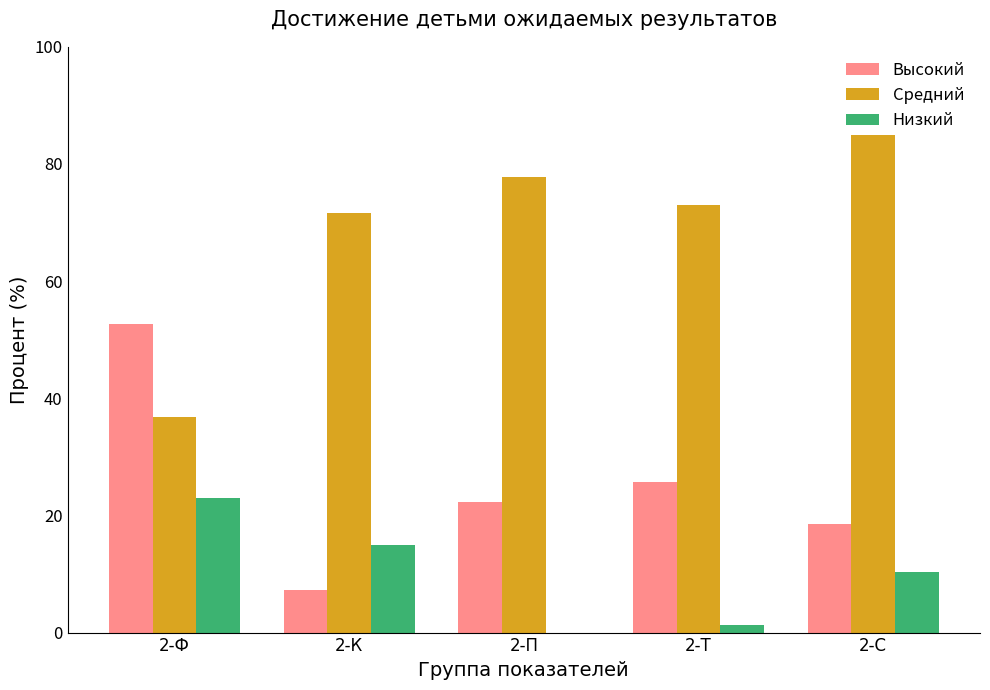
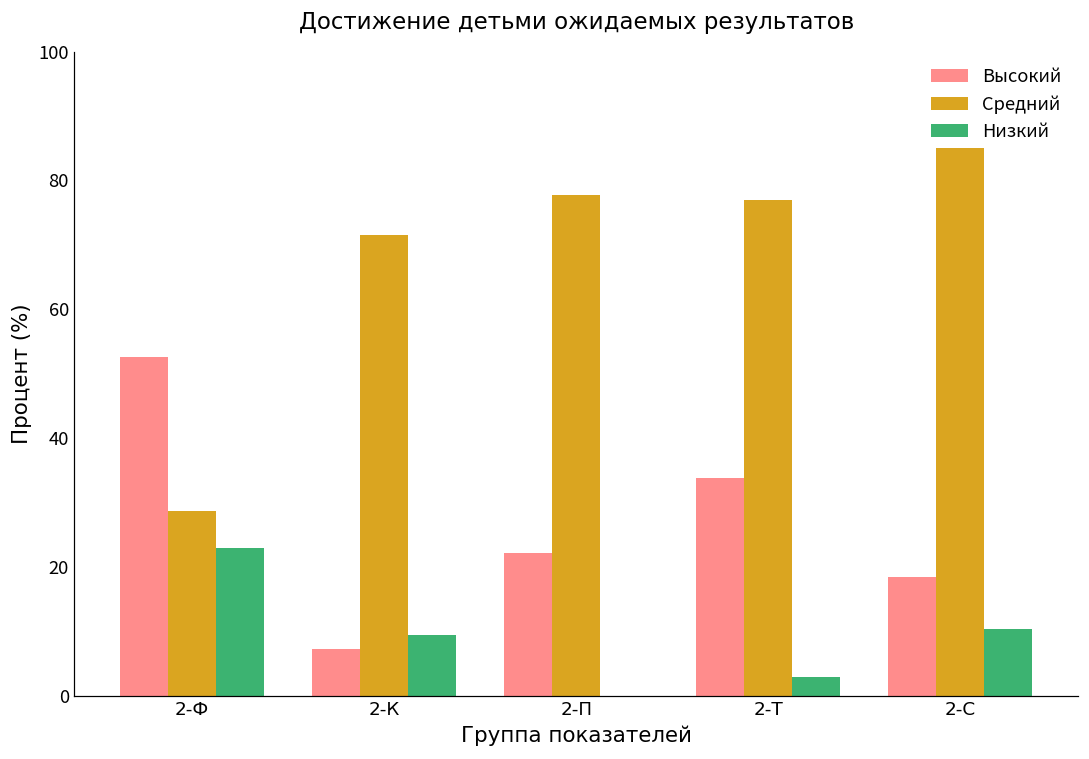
Средний, 2-Ф: 37 -> 29
Низкий, 2-К: 15 -> 10
Высокий, 2-Т: 26 -> 34
Средний, 2-Т: 73 -> 77
Низкий, 2-Т: 1 -> 3
